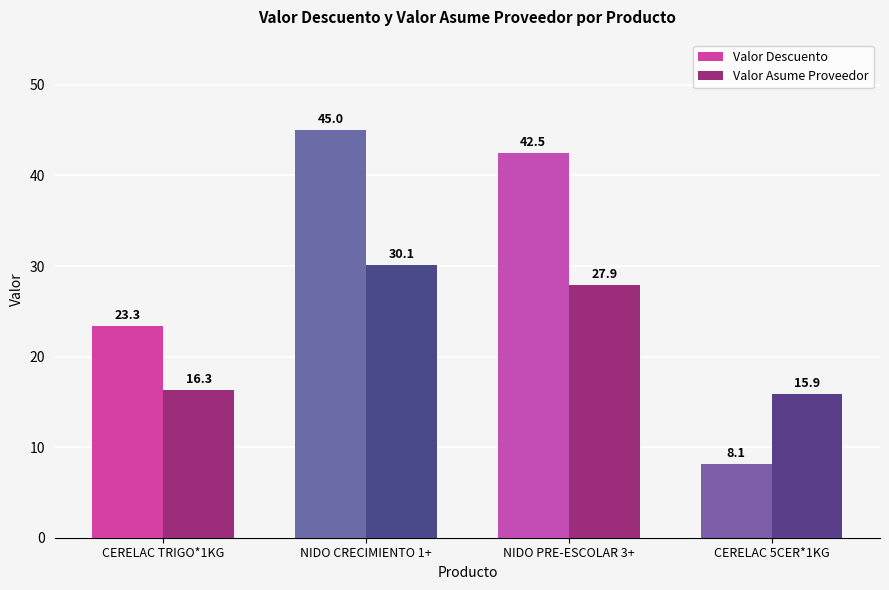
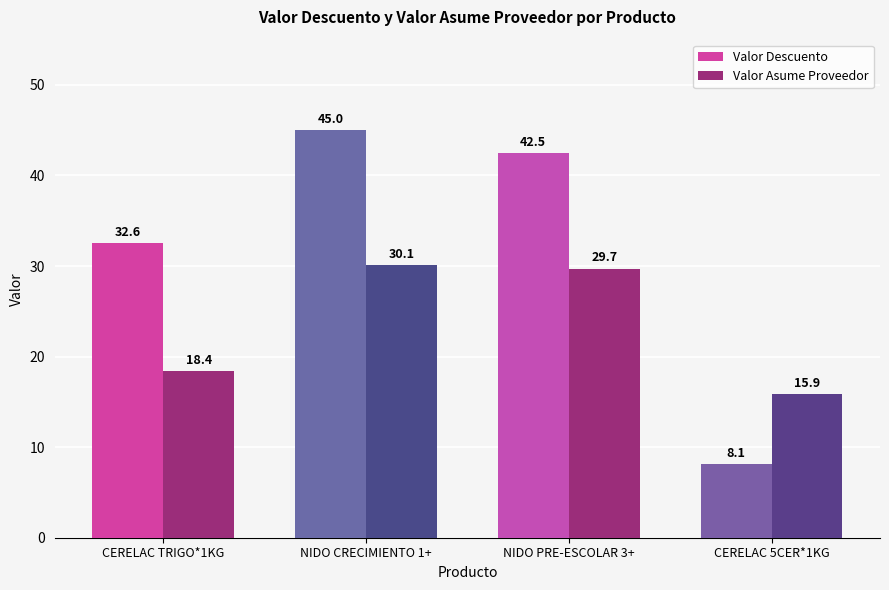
Valor Descuento, CERELAC TRIGO*1KG: 23.3 -> 32.6
Valor Asume Proveedor, CERELAC TRIGO*1KG: 16.3 -> 18.4
Valor Asume Proveedor, NIDO PRE-ESCOLAR 3+: 27.9 -> 29.7
